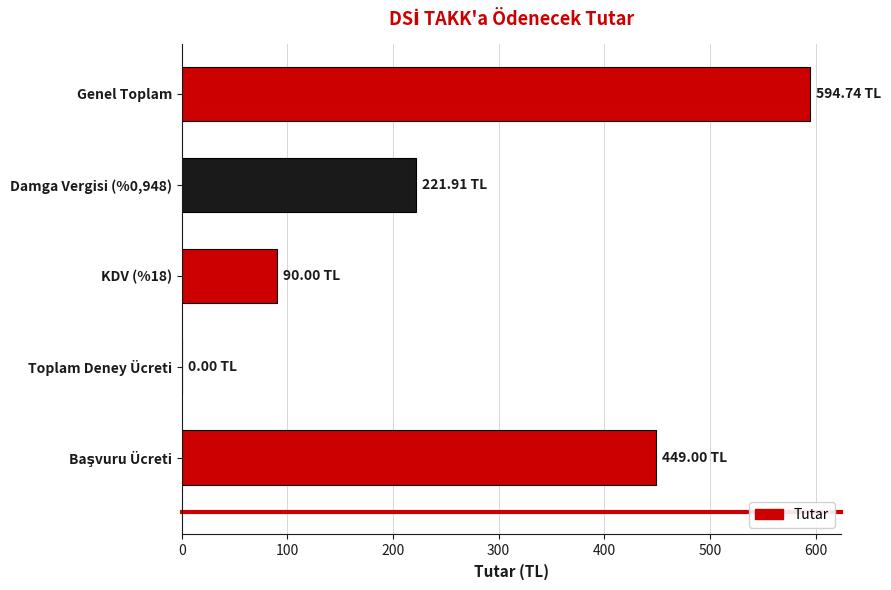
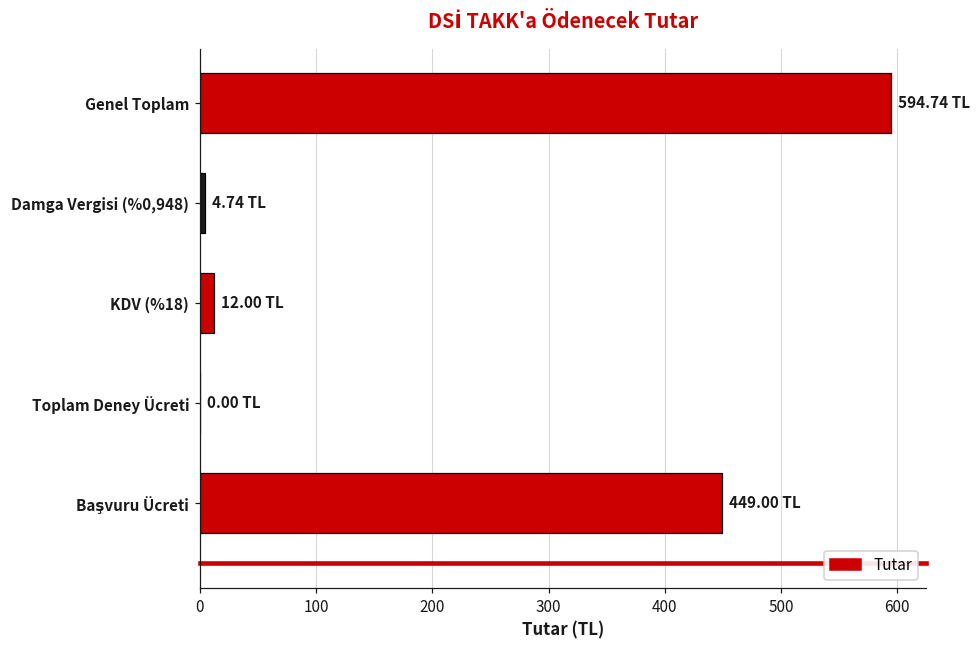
Damga Vergisi (%0,948): 221.91 -> 4.74
KDV (%18): 90.00 -> 12.00
